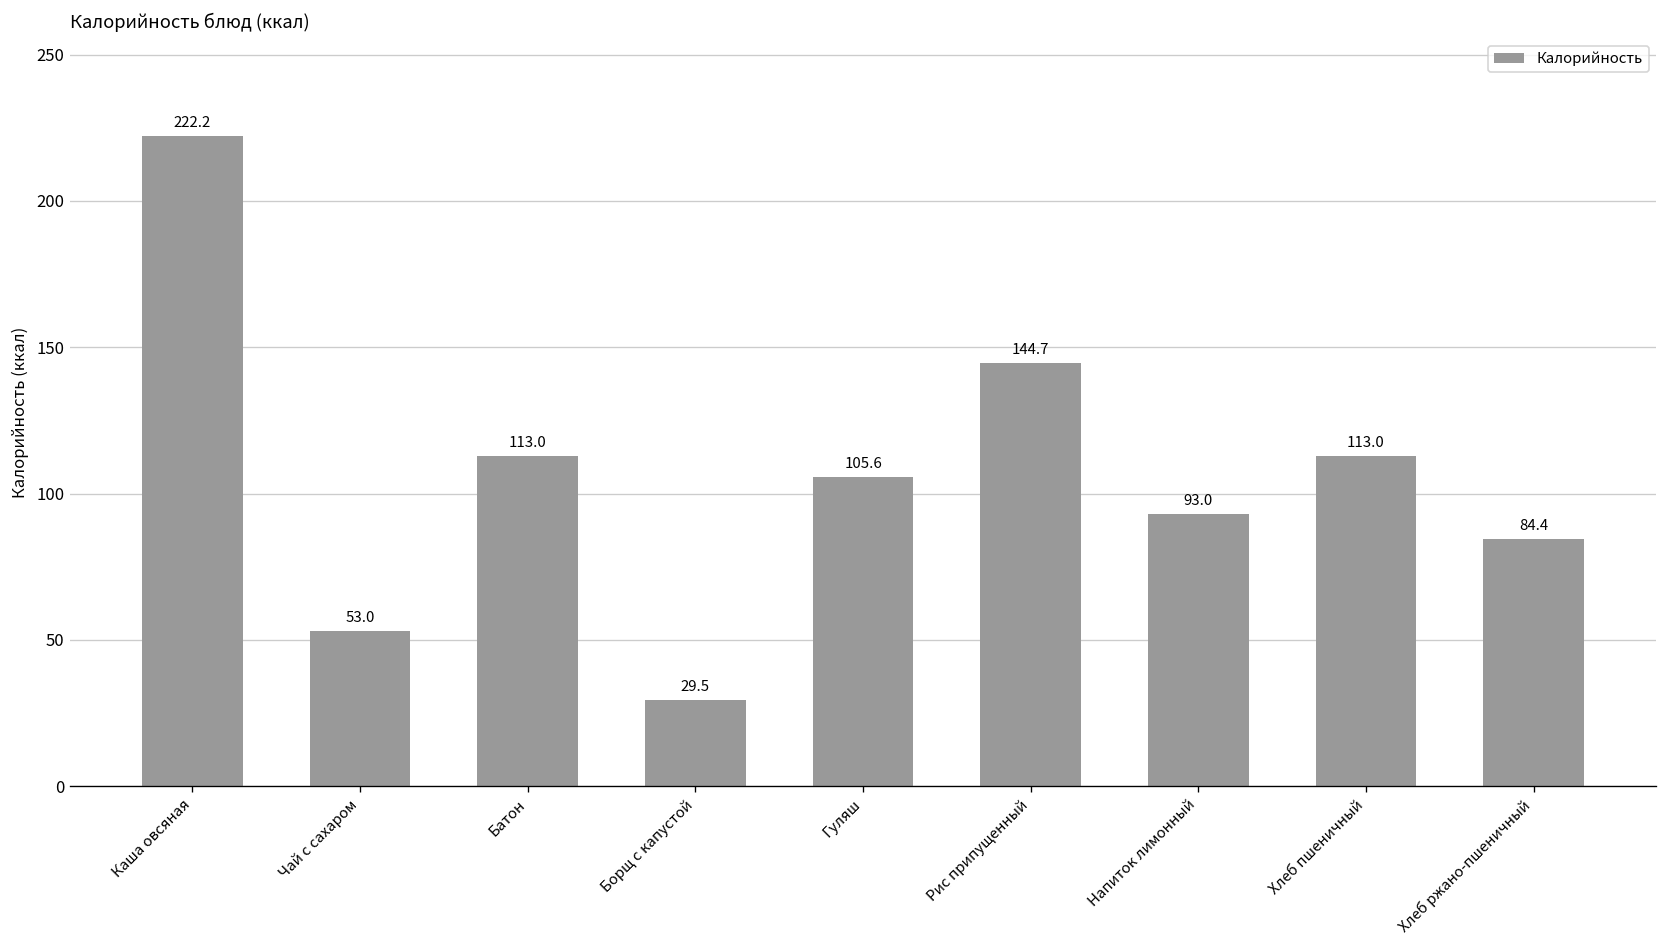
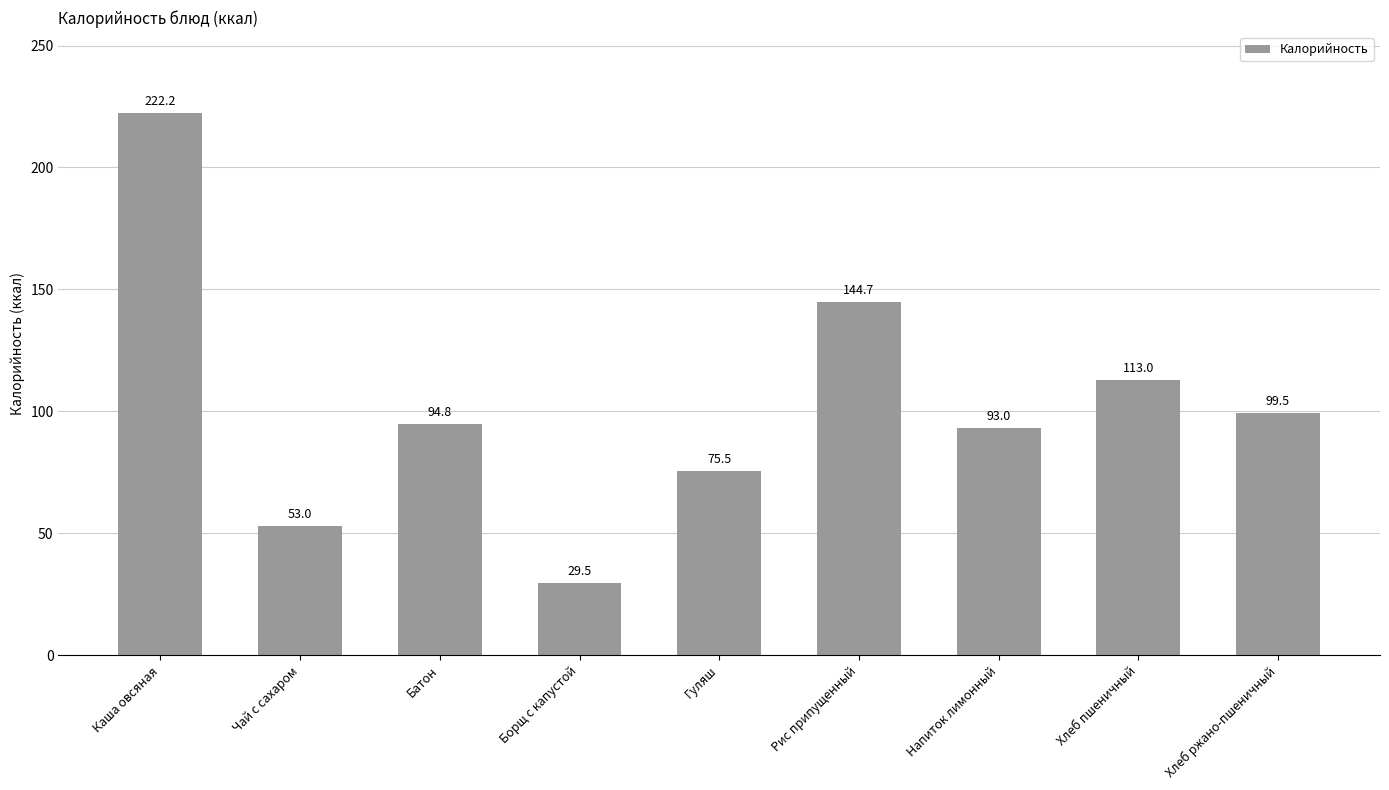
Батон: 113.0 -> 94.8
Гуляш: 105.6 -> 75.5
Хлеб ржано-пшеничный: 84.4 -> 99.5
